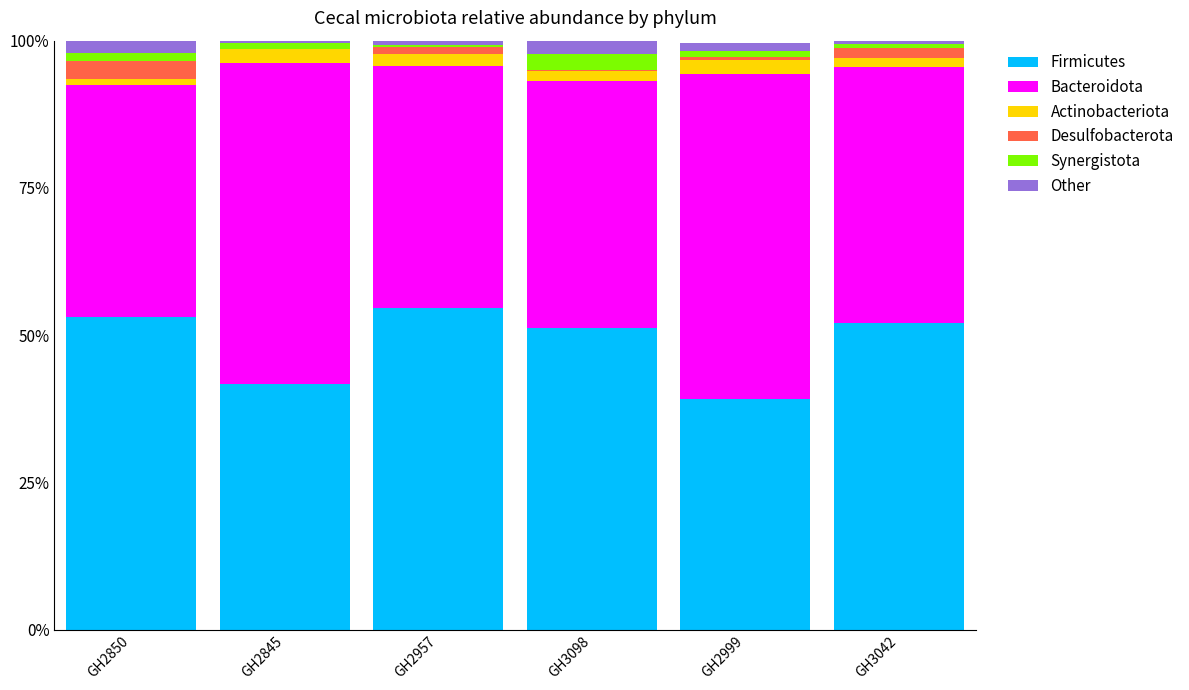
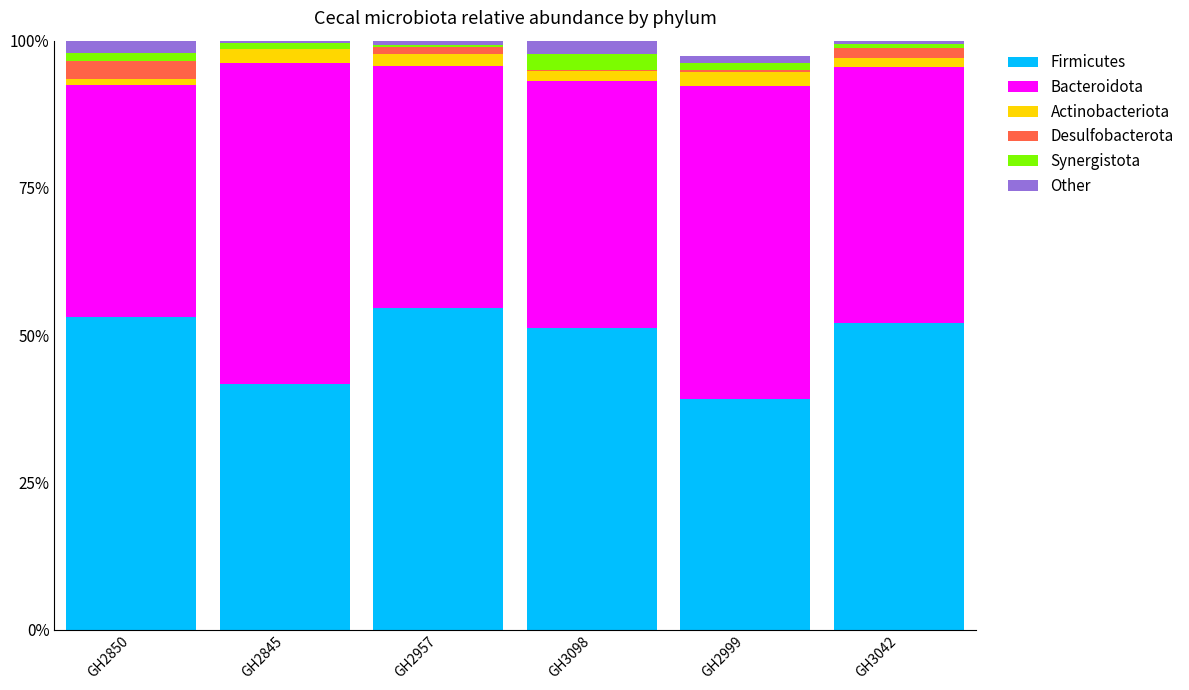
Bacteroidota, GH2999: 55% -> 53%
